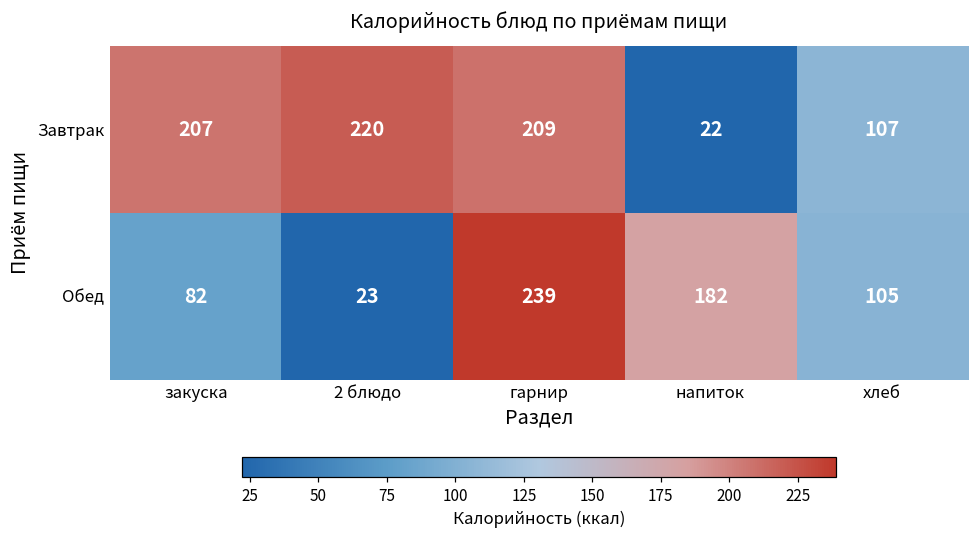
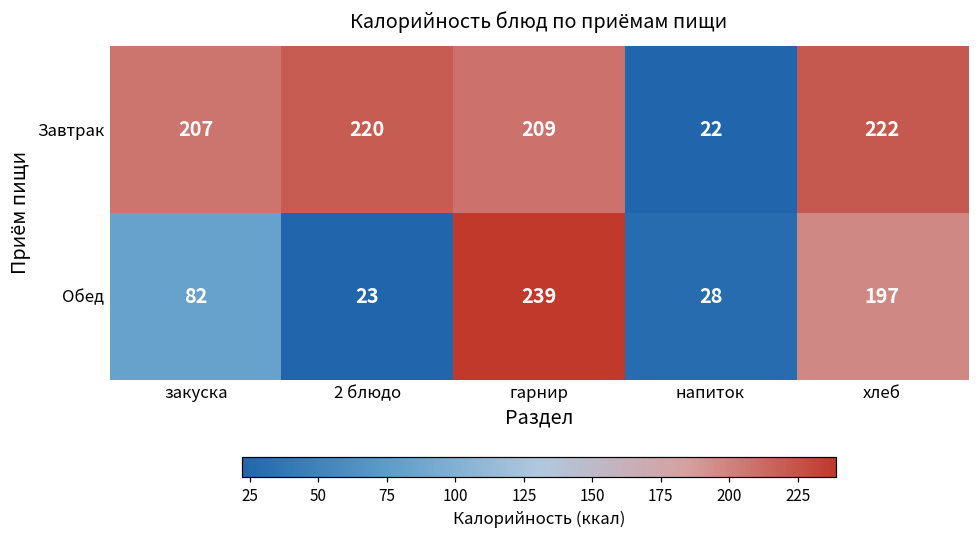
Завтрак, хлеб: 107 -> 222
Обед, напиток: 182 -> 28
Обед, хлеб: 105 -> 197
